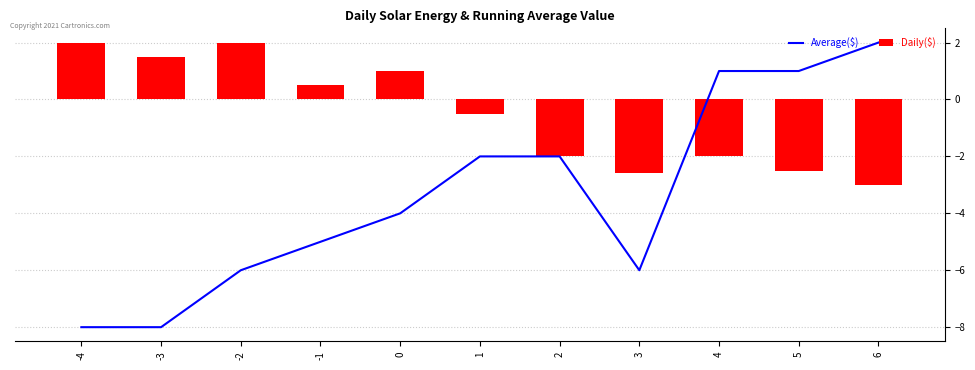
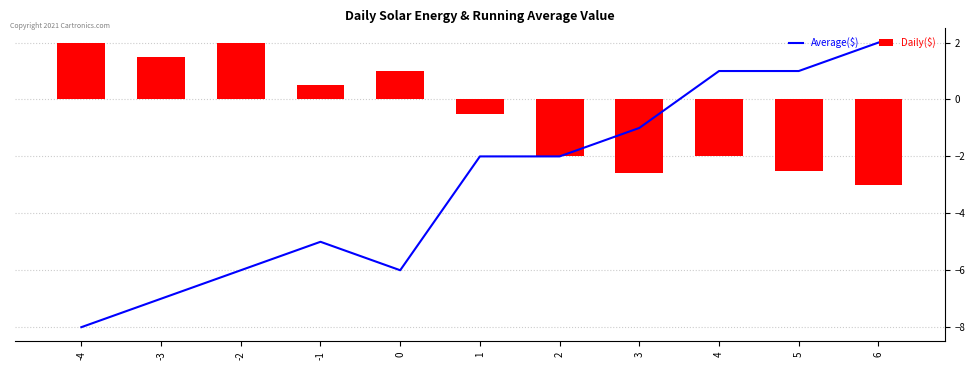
Average($), -3: -8 -> -7
Average($), 0: -4 -> -6
Average($), 3: -6 -> -1
